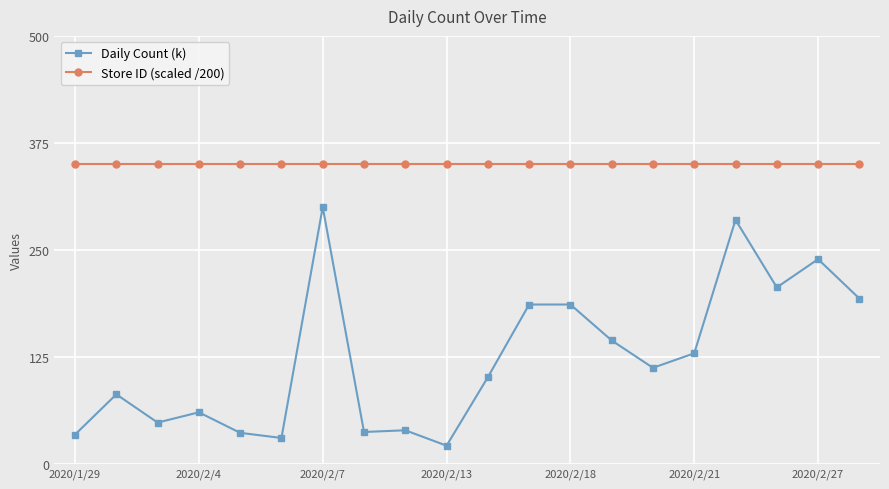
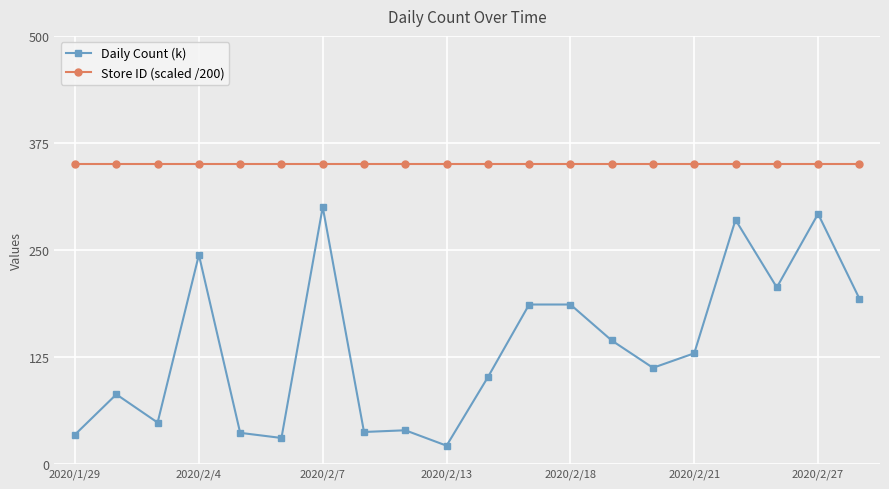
Daily Count (k), 2020/2/4: 60 -> 240
Daily Count (k), 2020/2/27: 240 -> 290
